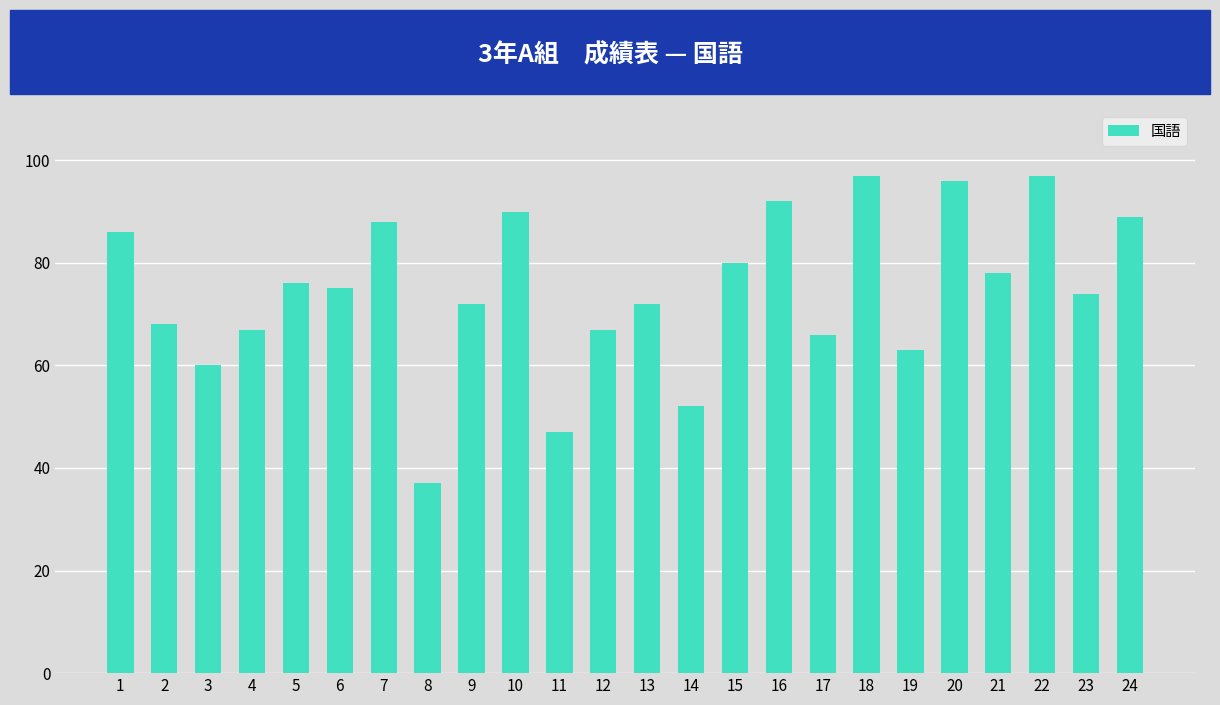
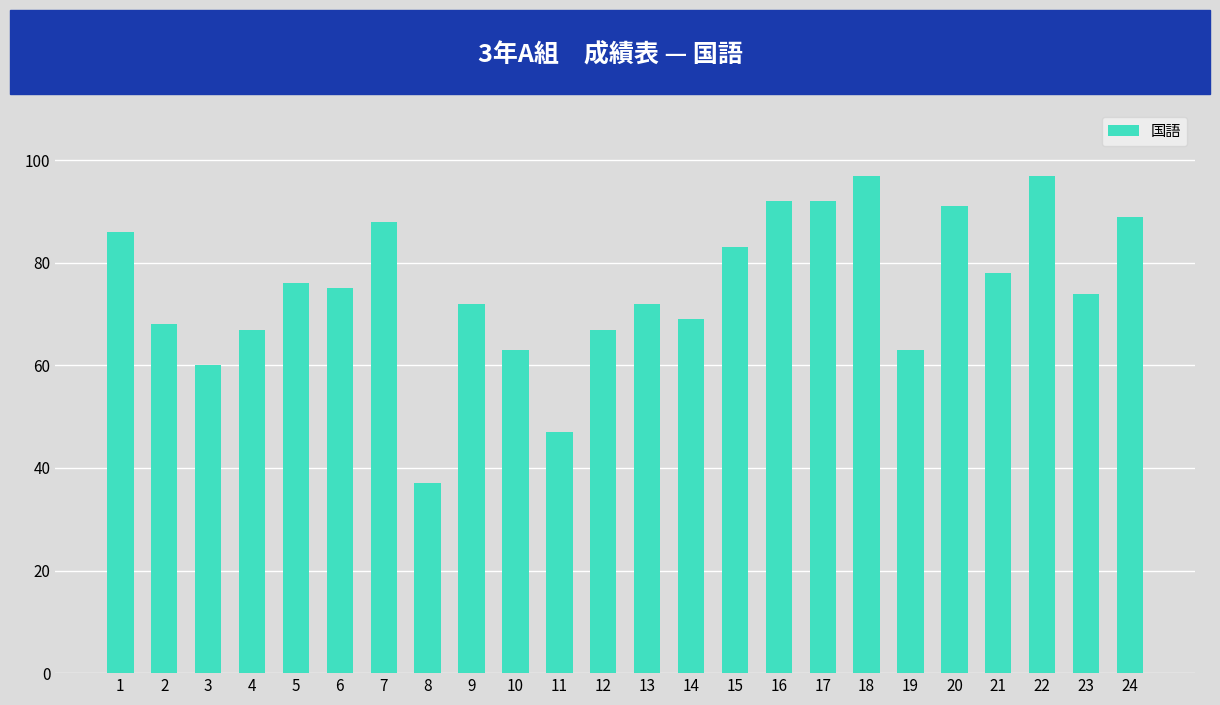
10: 90 -> 63
14: 52 -> 69
15: 80 -> 83
17: 66 -> 92
20: 96 -> 91
